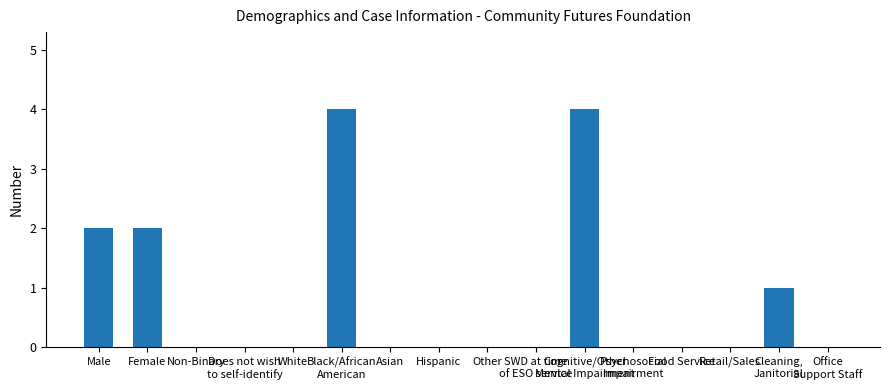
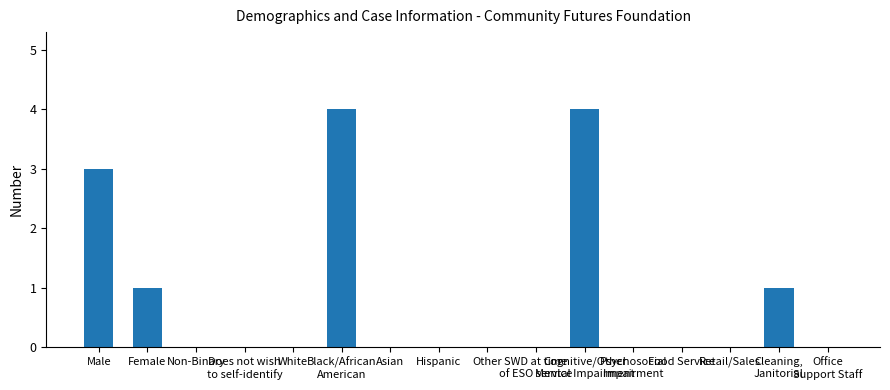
Male: 2 -> 3
Female: 2 -> 1
